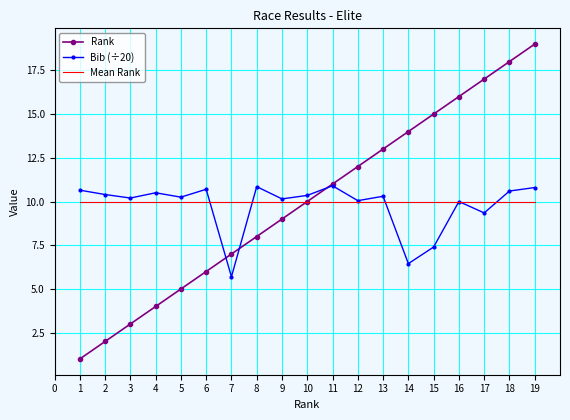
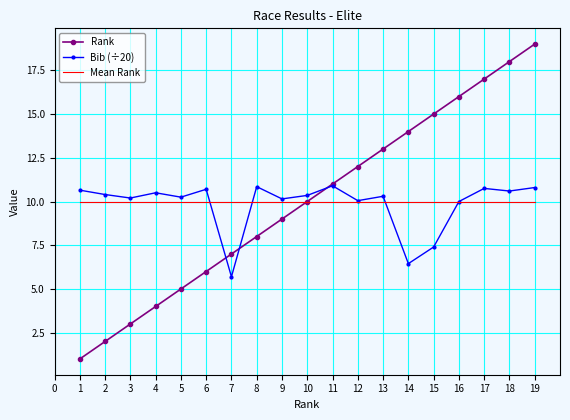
Bib (÷20), 17: 9.4 -> 10.8
